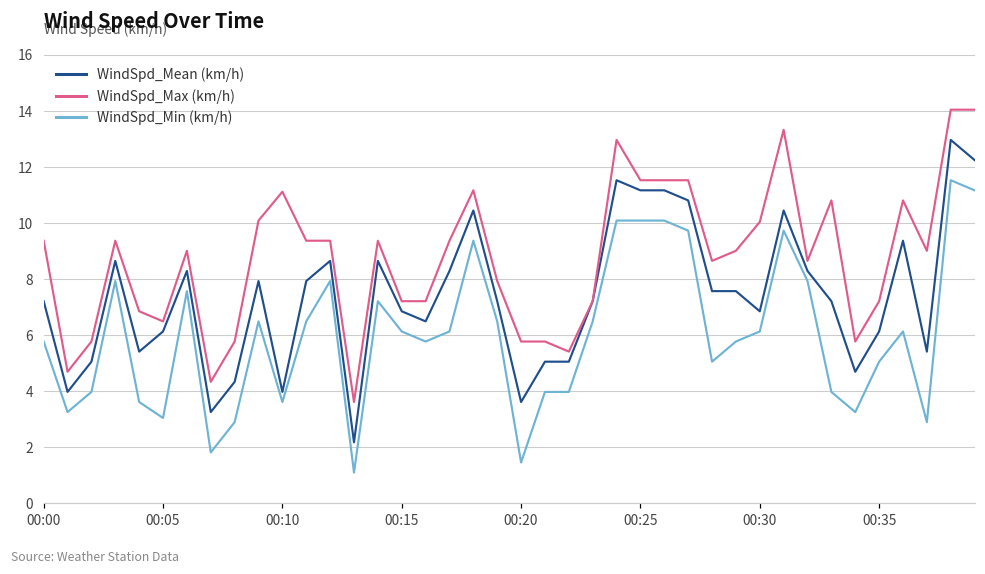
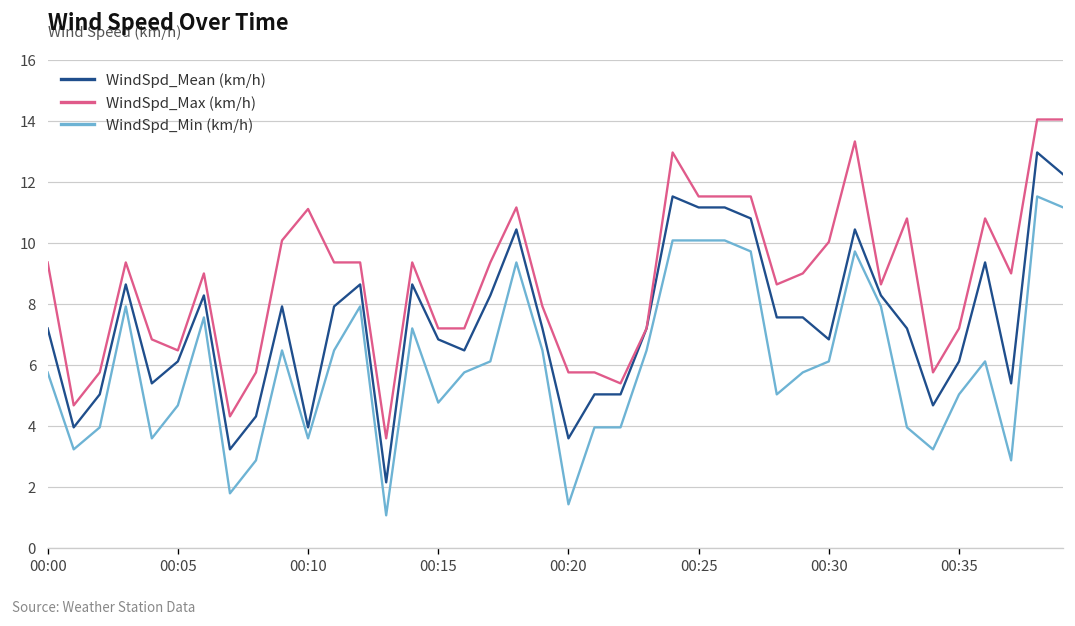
WindSpd_Min (km/h), 00:05: 3.0 -> 4.7
WindSpd_Min (km/h), 00:15: 6.1 -> 4.8
